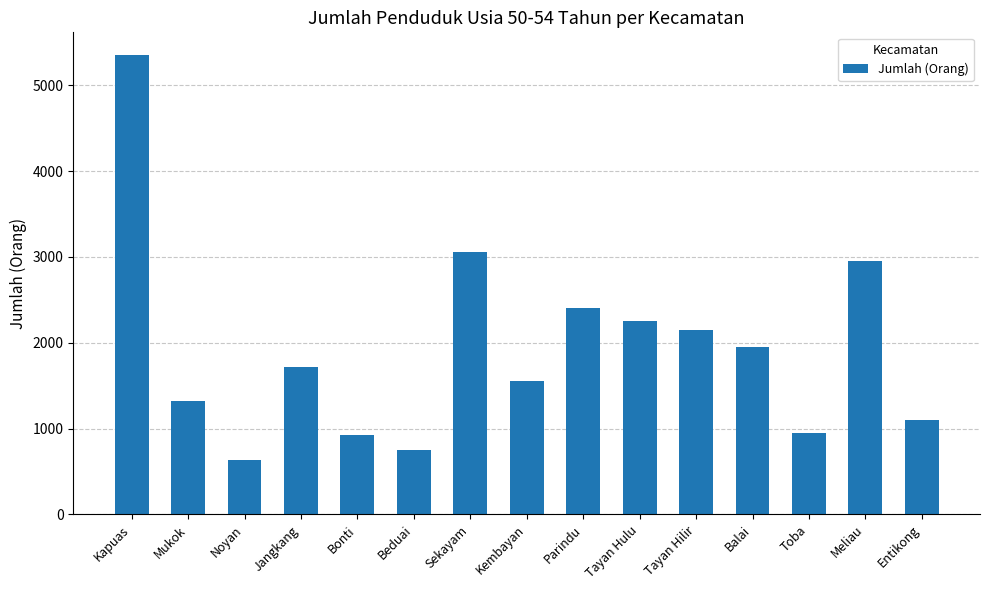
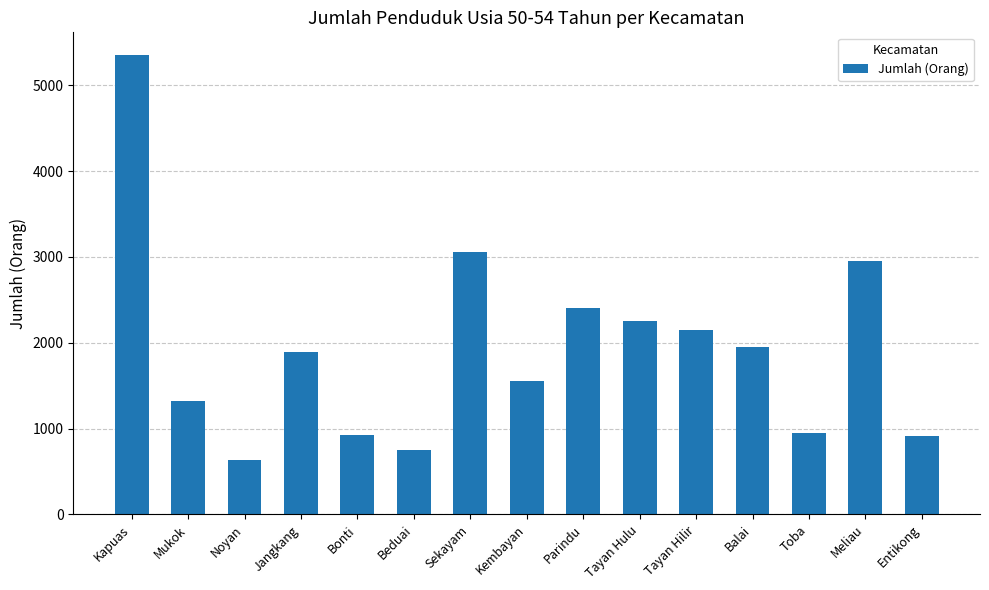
Jangkang: 1700 -> 1900
Entikong: 1100 -> 900
